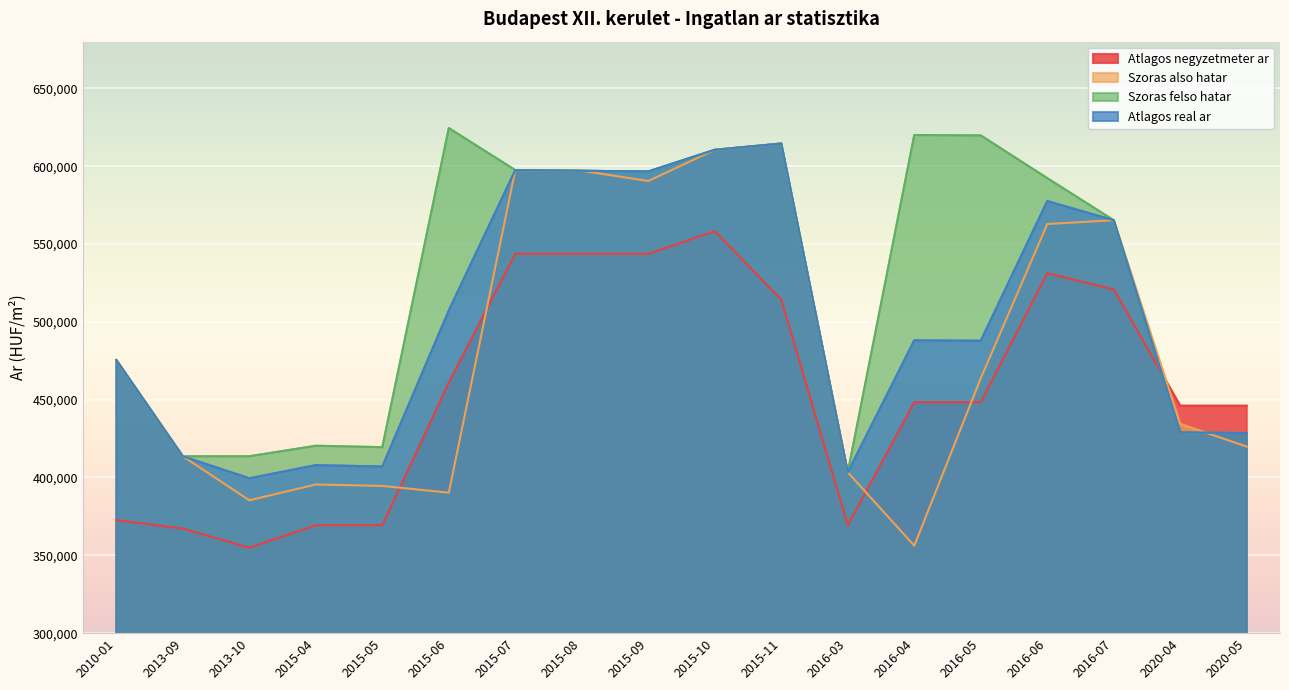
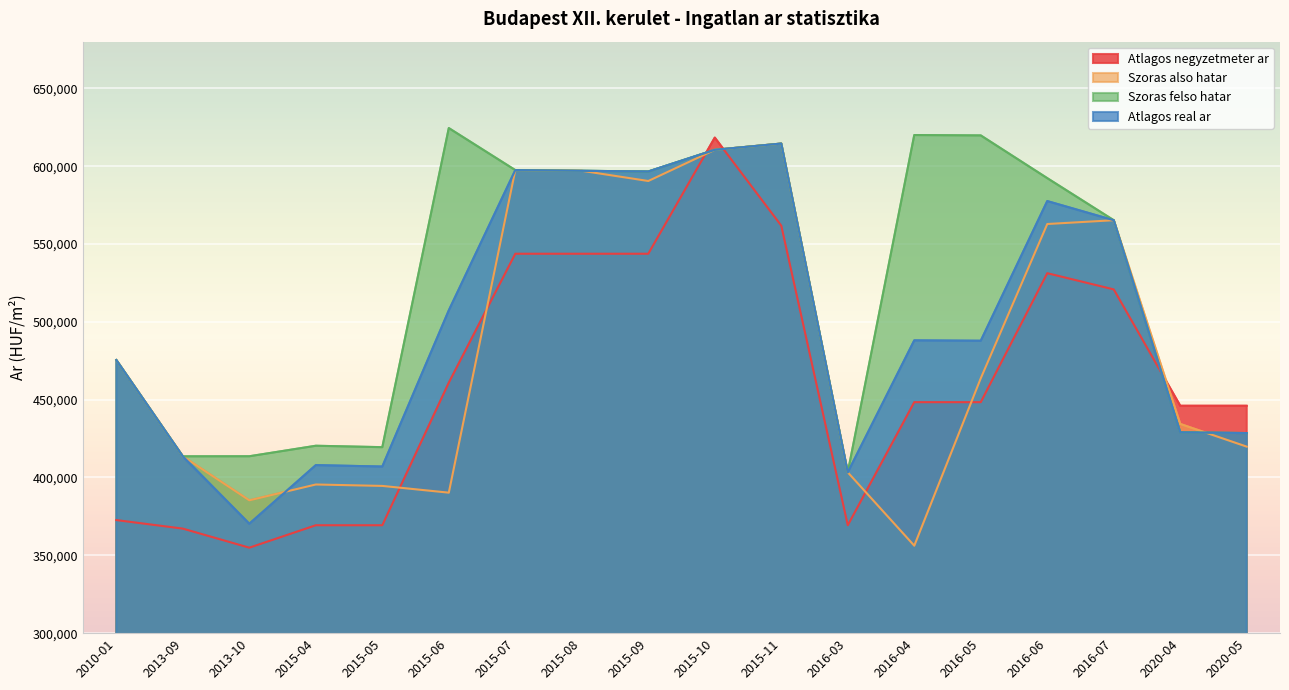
Atlagos real ar, 2013-10: 400,000 -> 370,000
Atlagos negyzetmeter ar, 2015-10: 558,000 -> 618,000
Atlagos negyzetmeter ar, 2015-11: 514,000 -> 562,000
